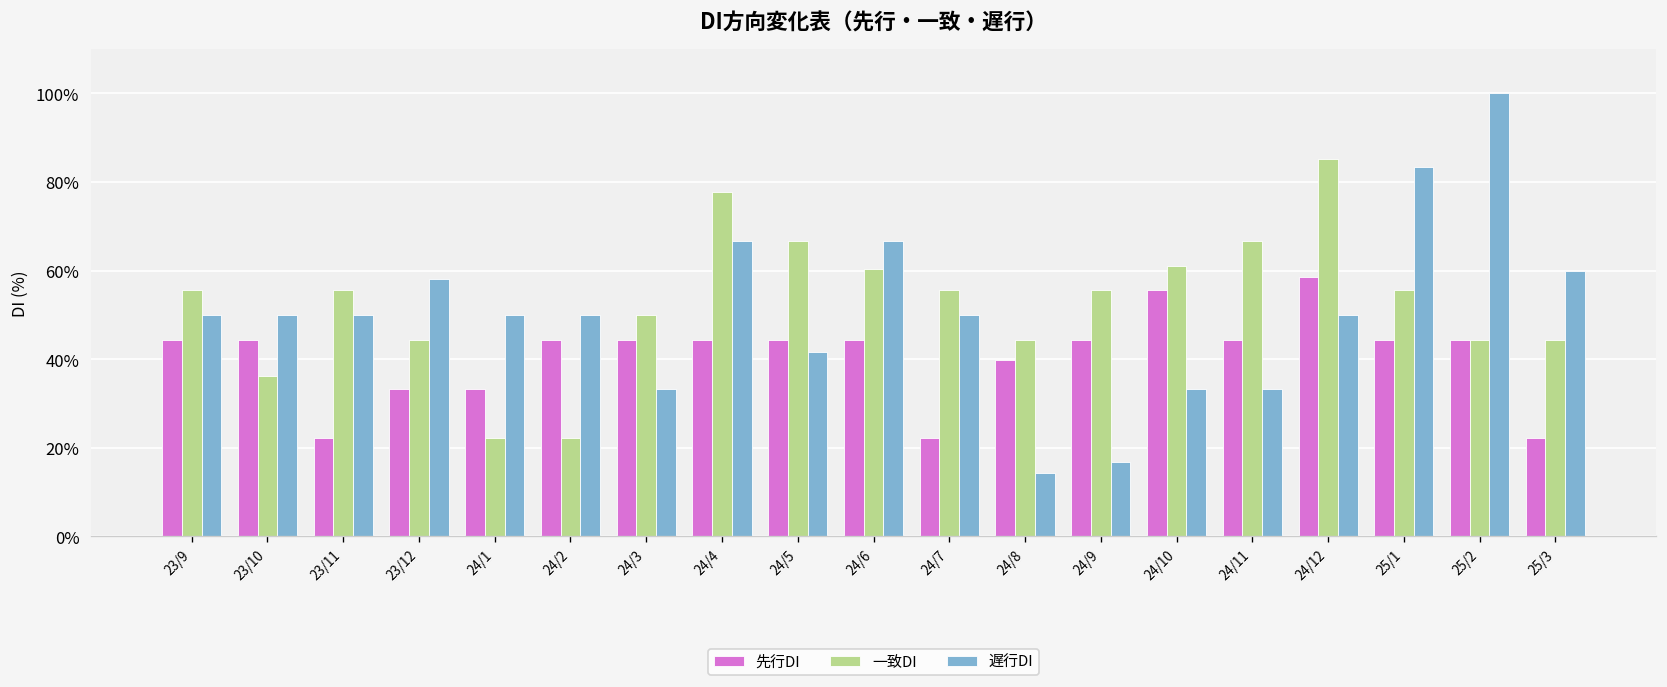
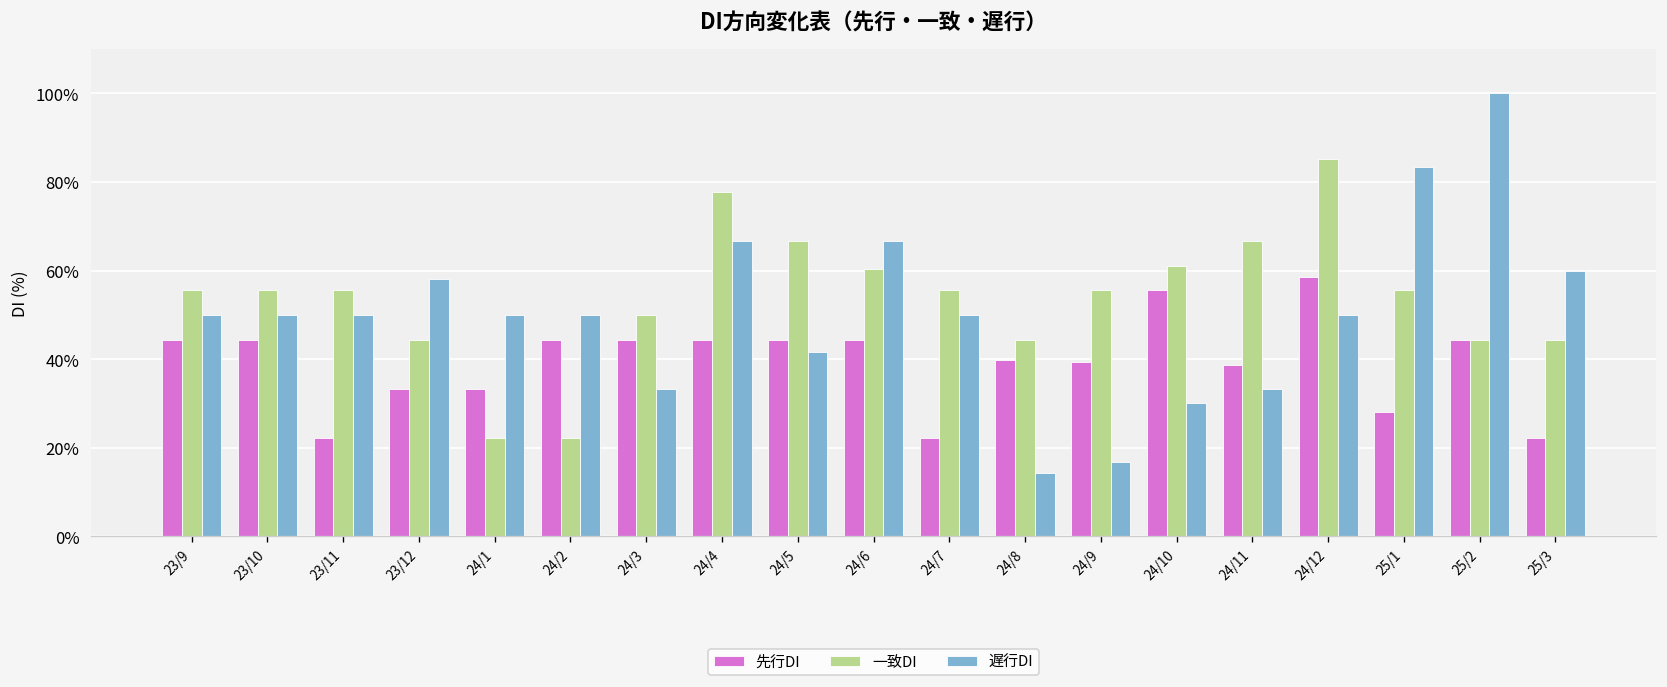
一致DI, 23/10: 36% -> 56%
先行DI, 24/9: 44% -> 39%
遅行DI, 24/10: 33% -> 30%
先行DI, 24/11: 44% -> 39%
先行DI, 25/1: 44% -> 28%
